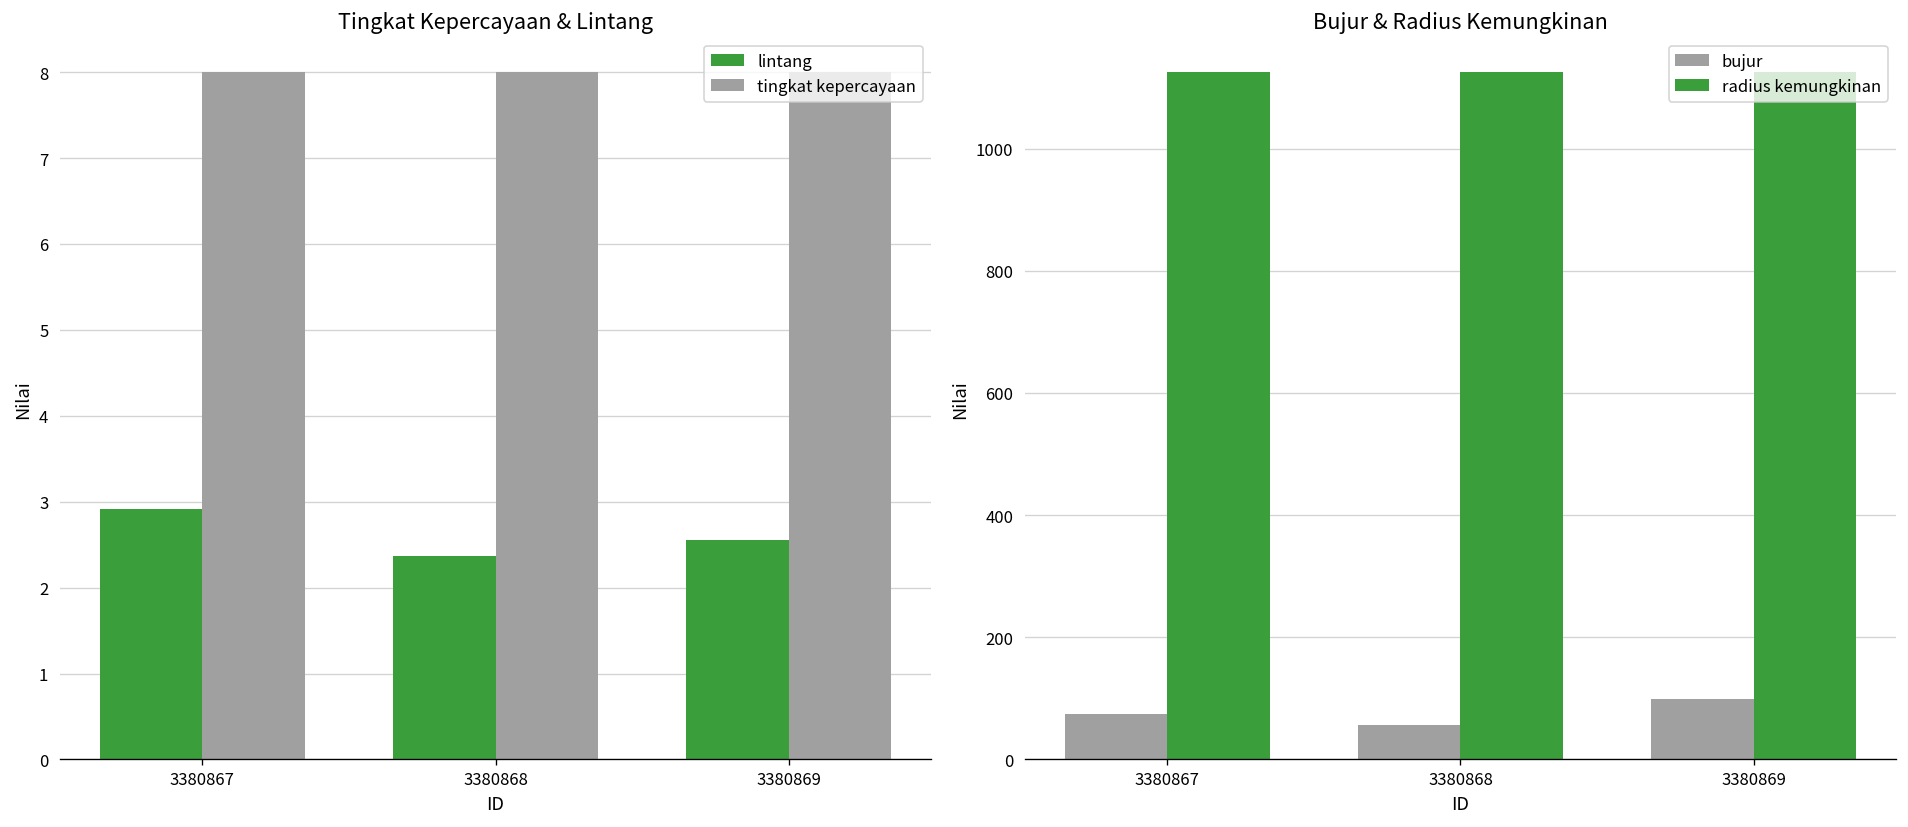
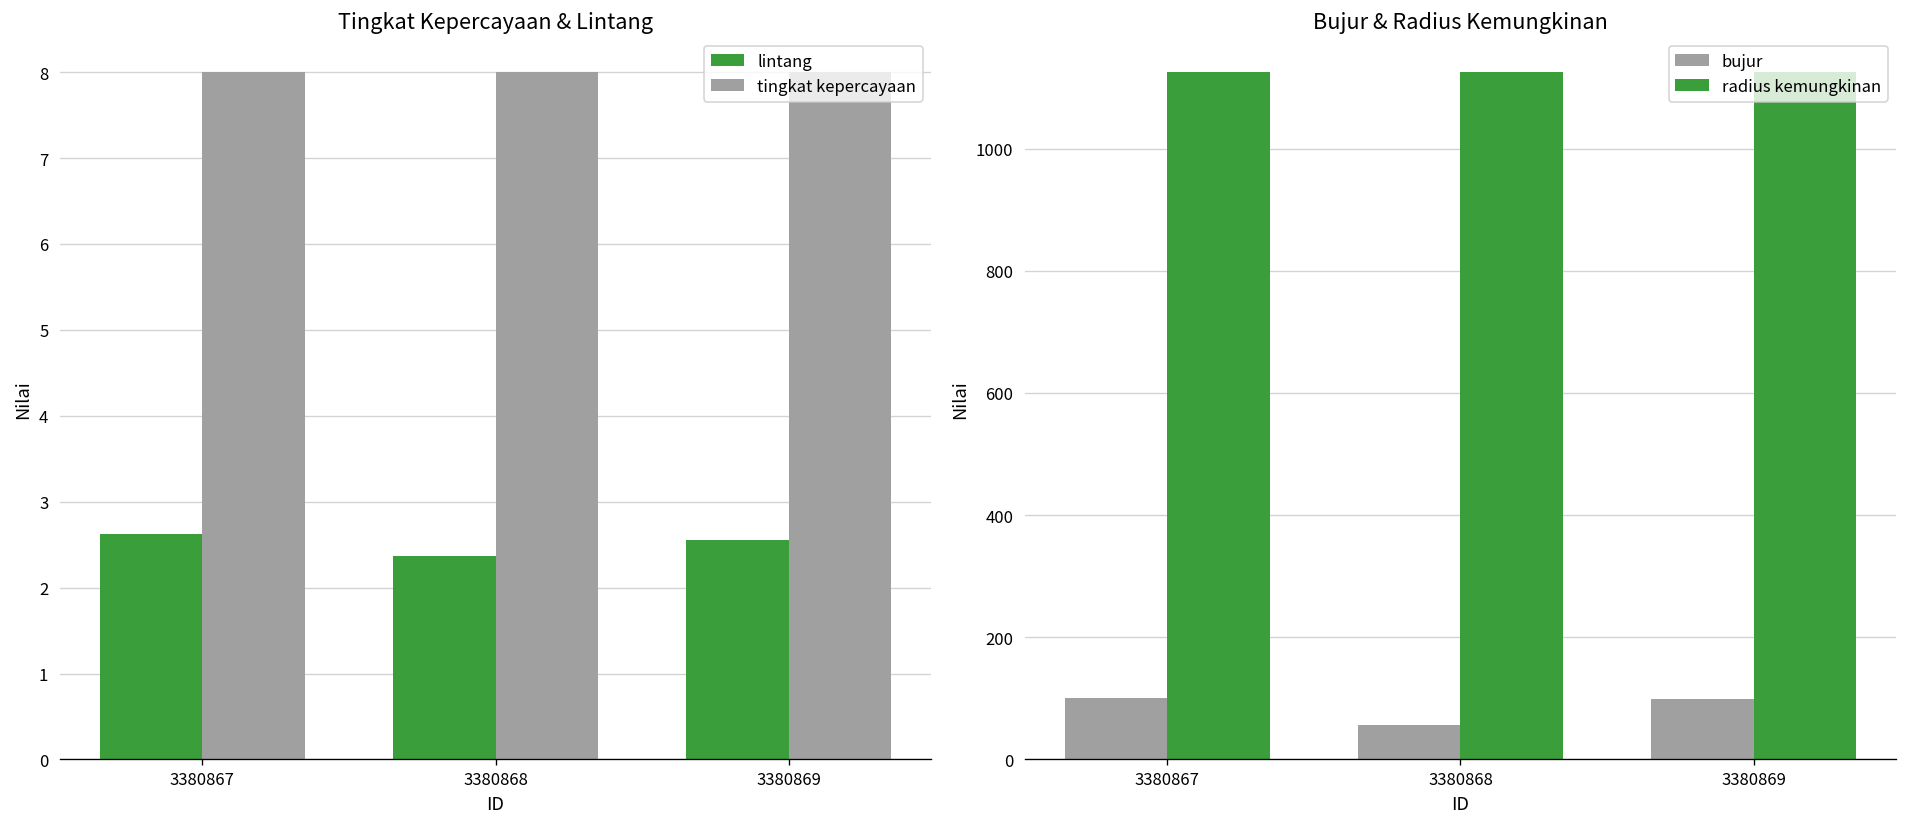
Tingkat Kepercayaan & Lintang, lintang, 3380867: 2.9 -> 2.6
Bujur & Radius Kemungkinan, bujur, 3380867: 70 -> 100
